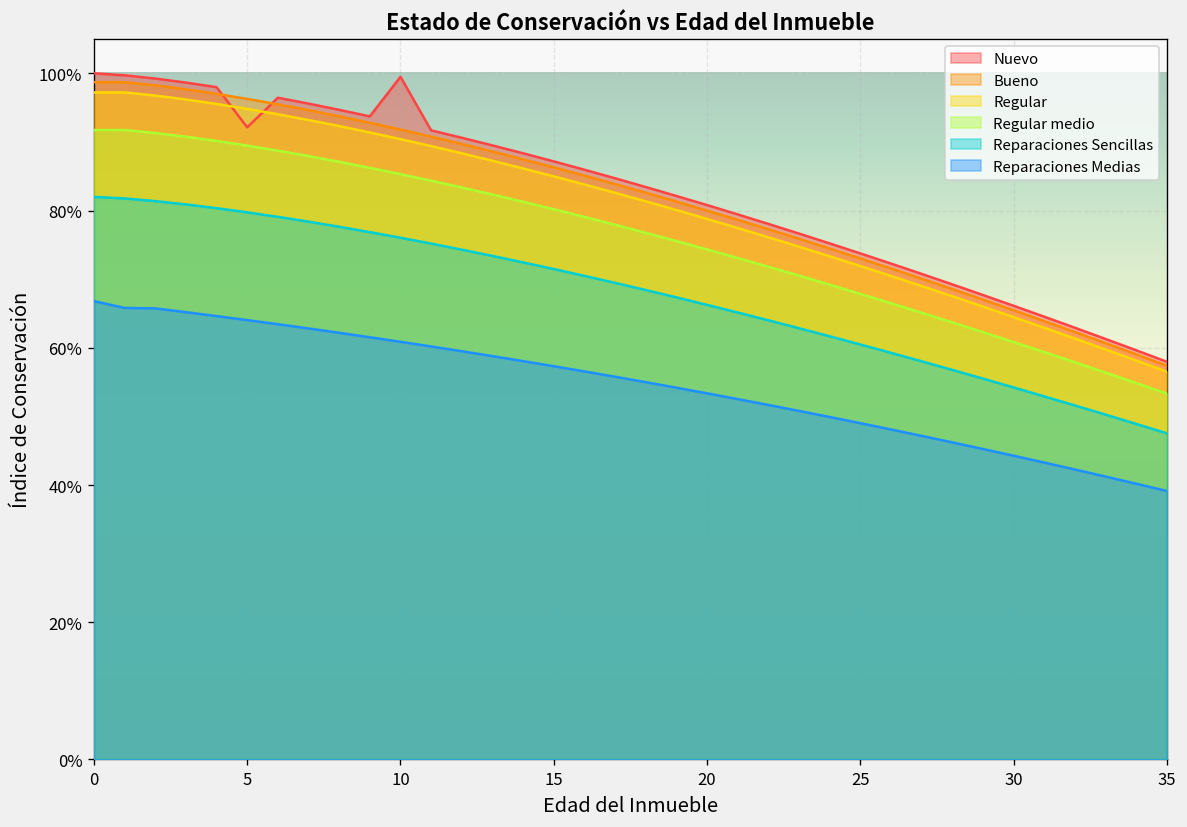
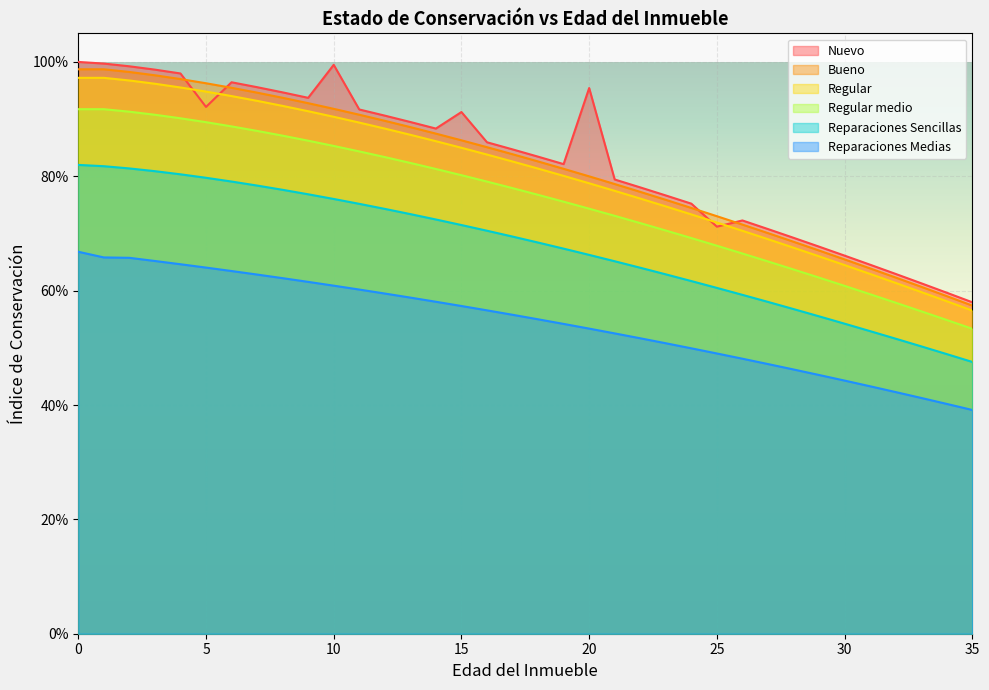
Nuevo, 15: 87% -> 91%
Nuevo, 20: 81% -> 95%
Nuevo, 25: 74% -> 71%
